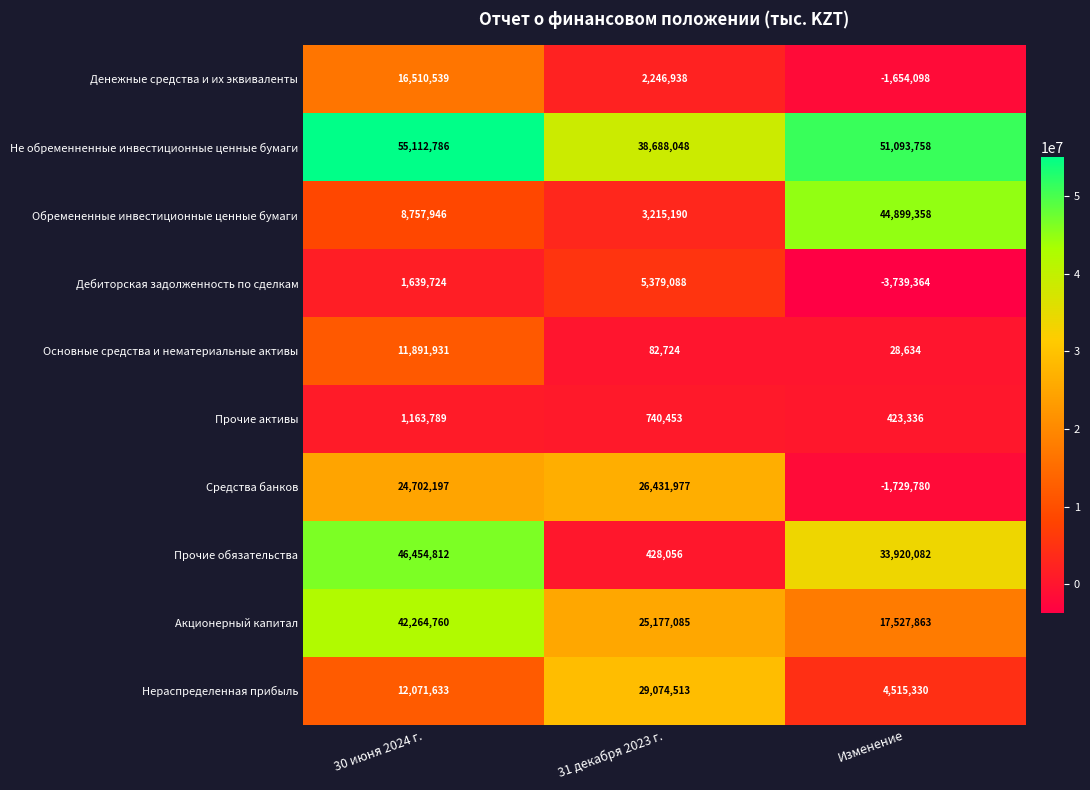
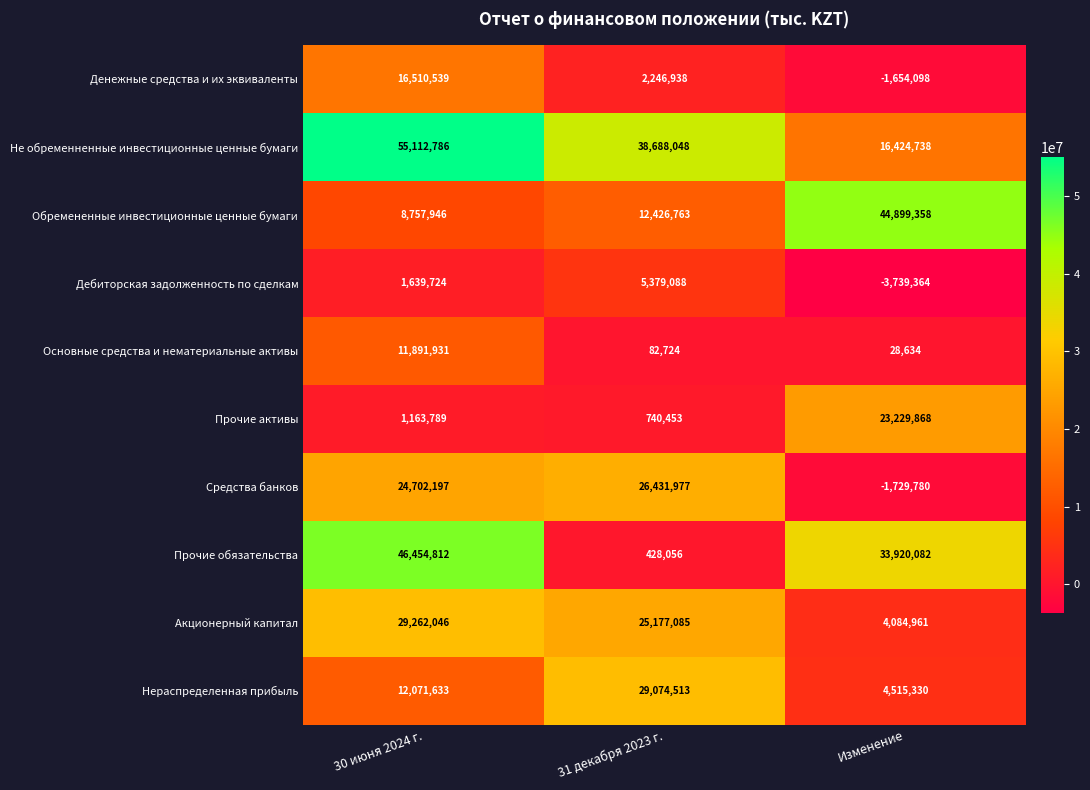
Не обременненные инвестиционные ценные бумаги, Изменение: 51,093,758 -> 16,424,738
Обремененные инвестиционные ценные бумаги, 31 декабря 2023 г.: 3,215,190 -> 12,426,763
Прочие активы, Изменение: 423,336 -> 23,229,868
Акционерный капитал, 30 июня 2024 г.: 42,264,760 -> 29,262,046
Акционерный капитал, Изменение: 17,527,863 -> 4,084,961
